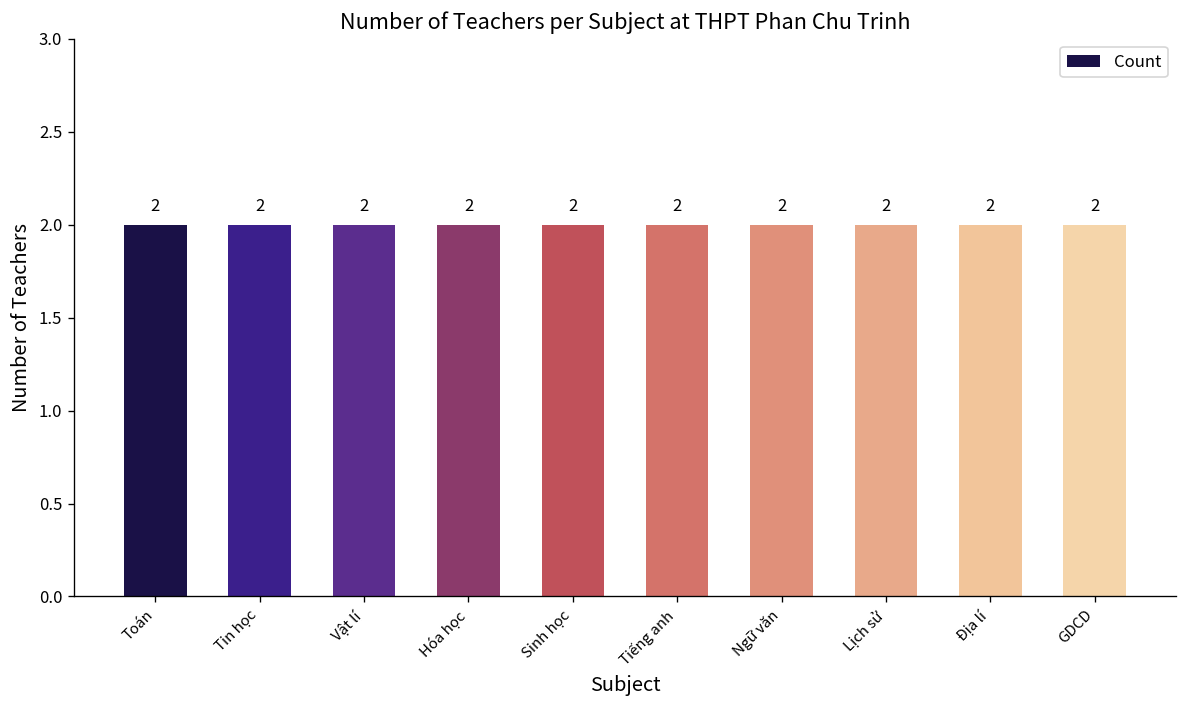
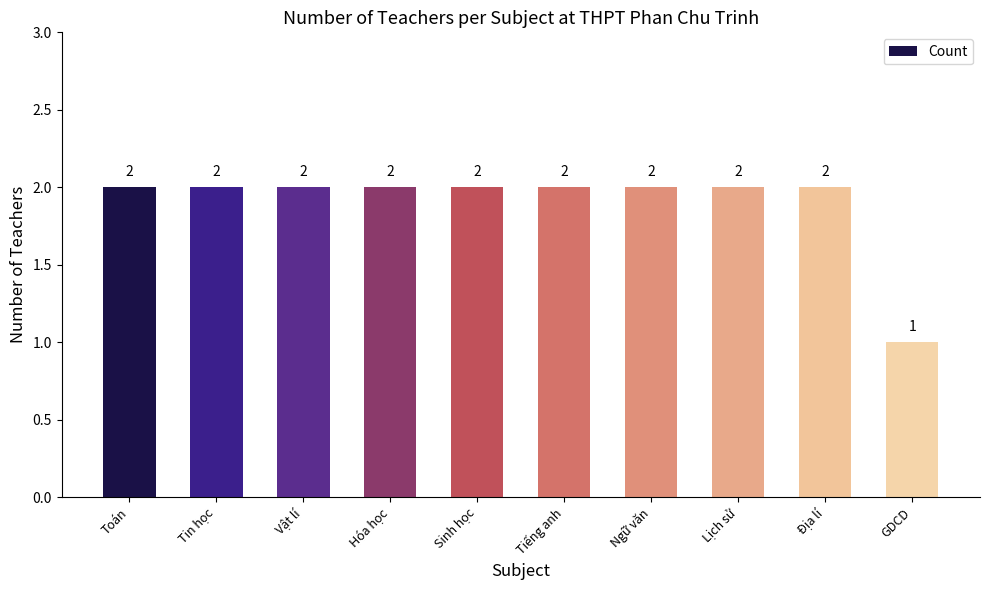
GDCD: 2 -> 1
